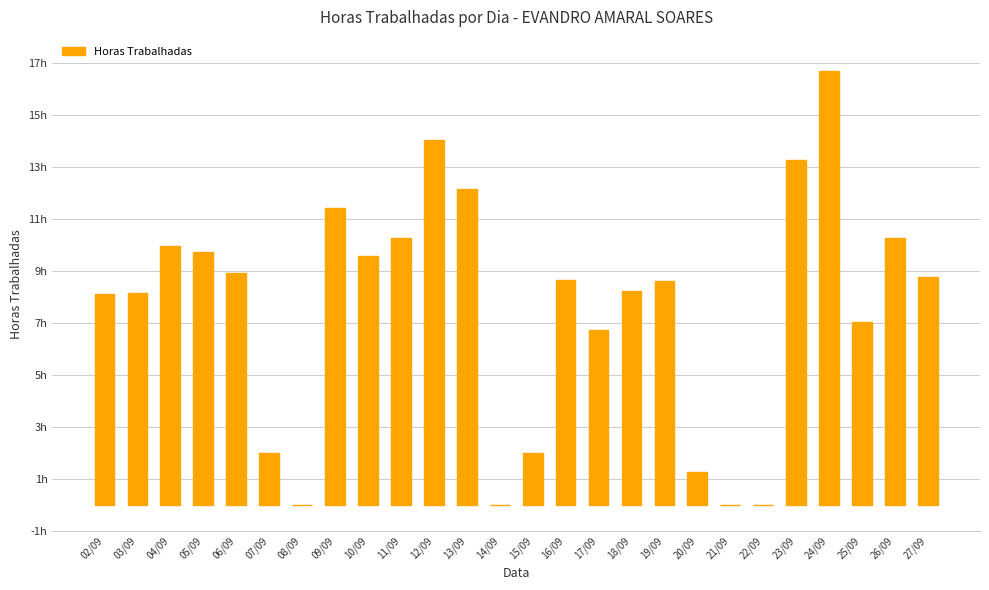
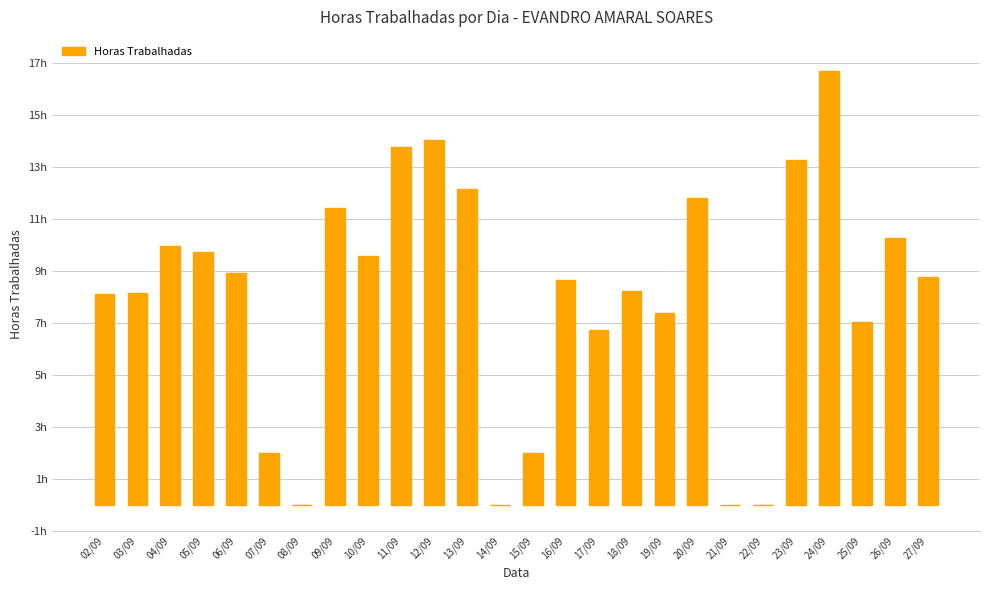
11/09: 10.3h -> 13.8h
19/09: 8.6h -> 7.4h
20/09: 1.3h -> 11.8h
